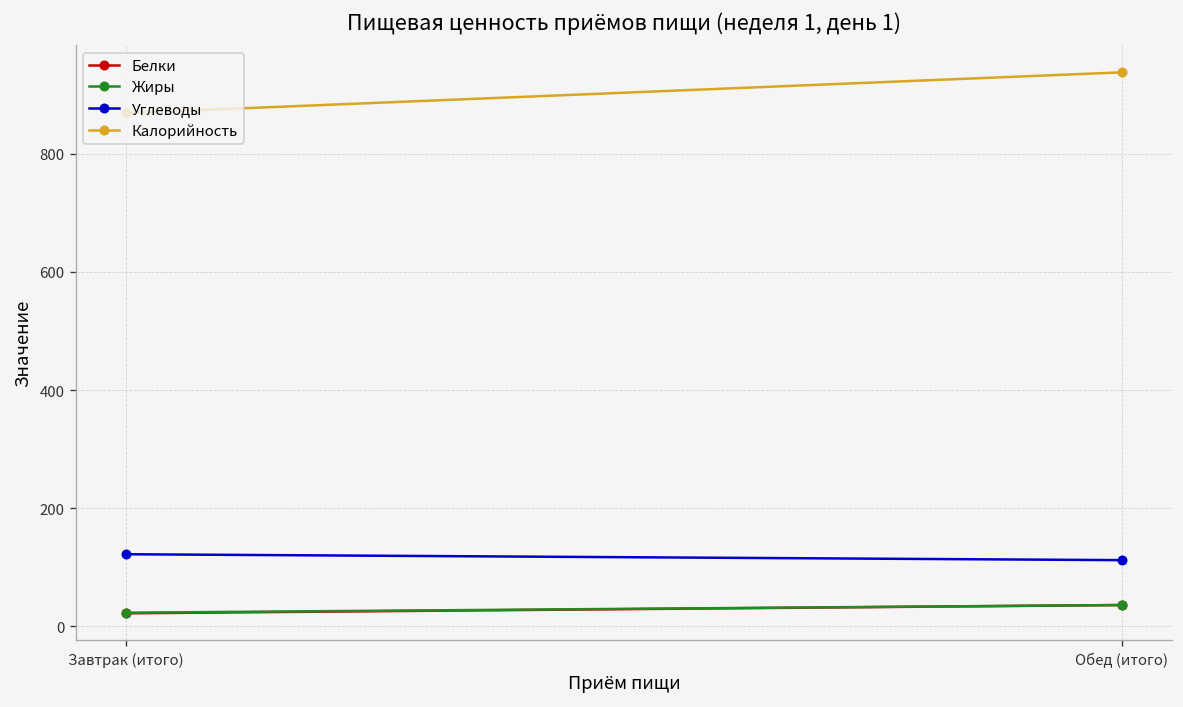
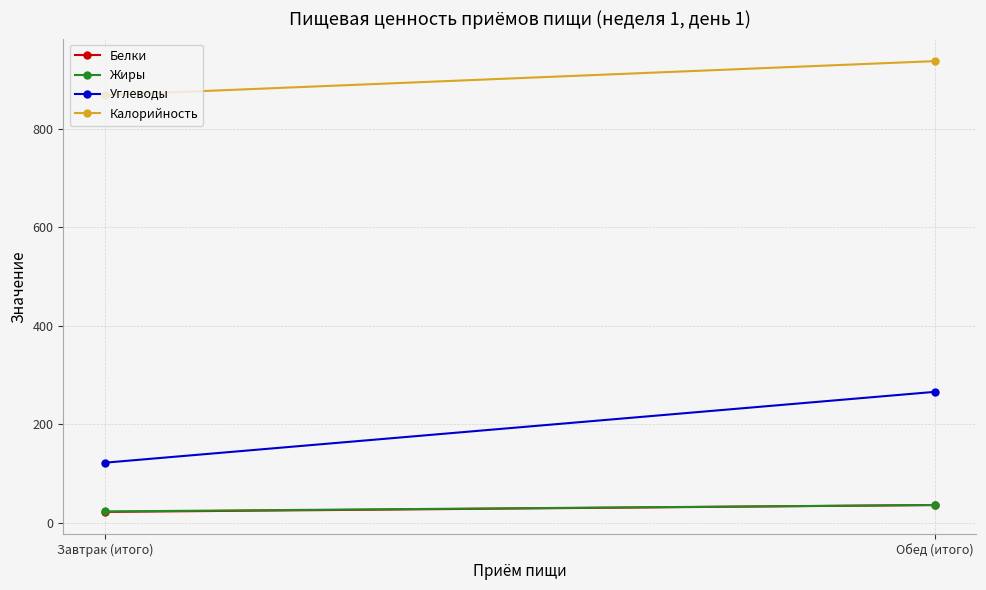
Углеводы, Обед (итого): 110 -> 270
